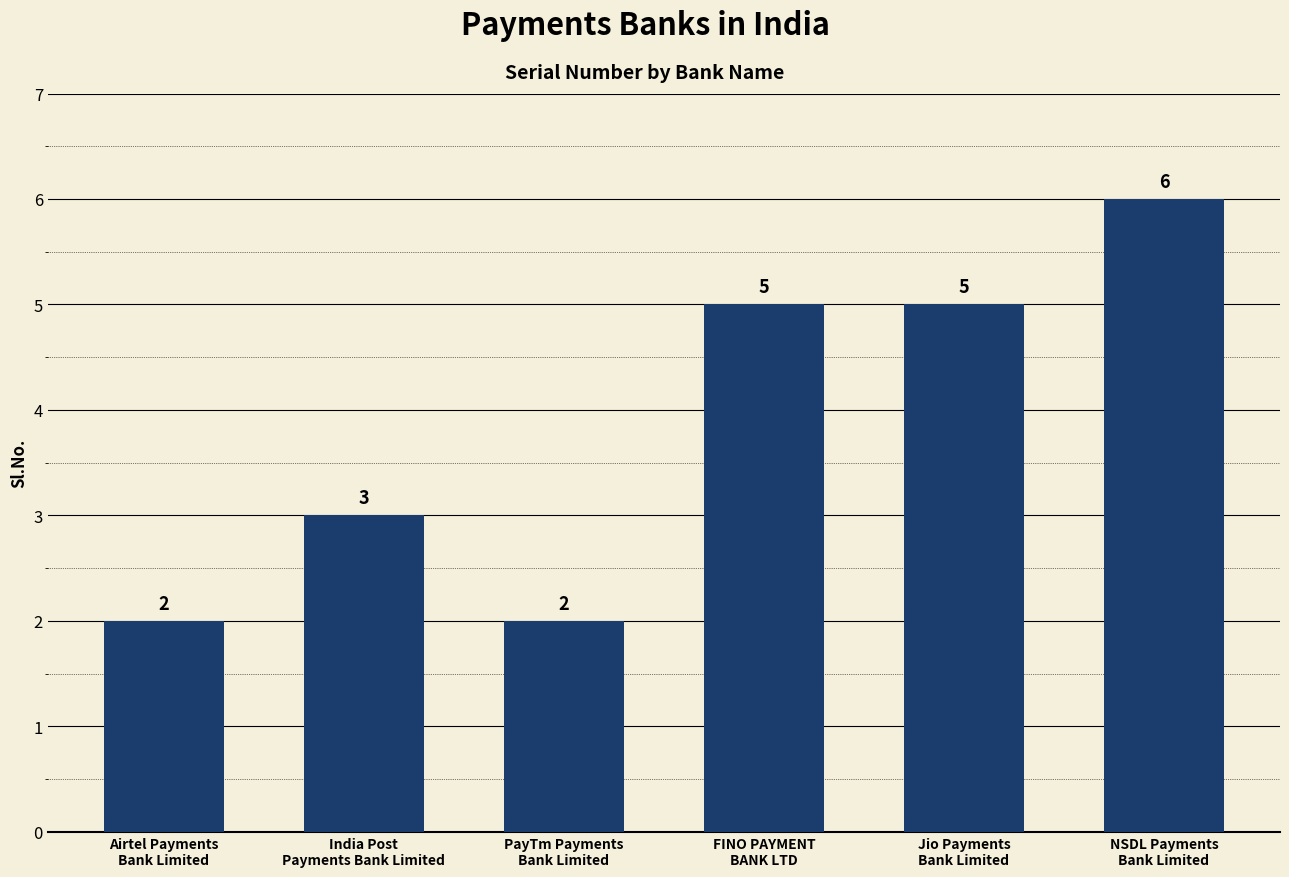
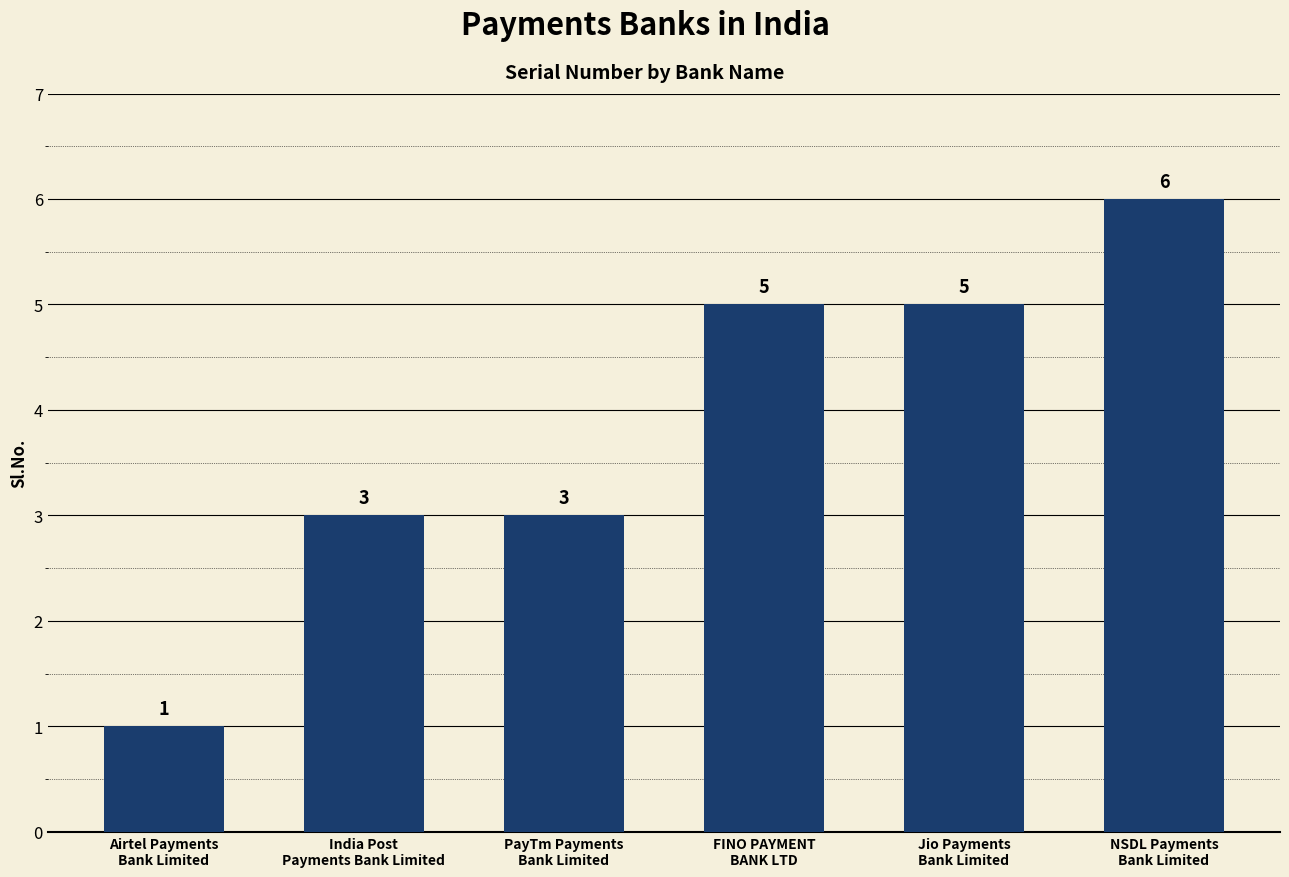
Airtel Payments Bank Limited: 2 -> 1
PayTm Payments Bank Limited: 2 -> 3
